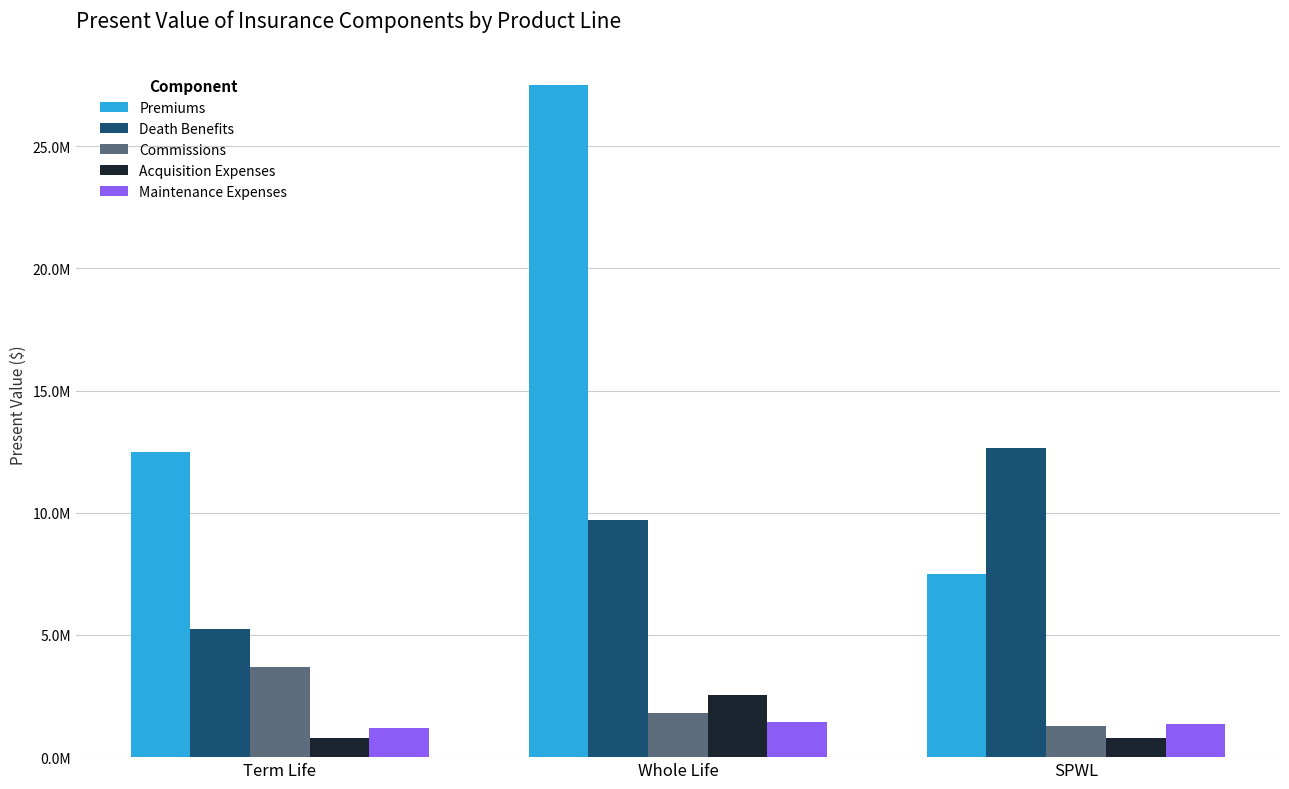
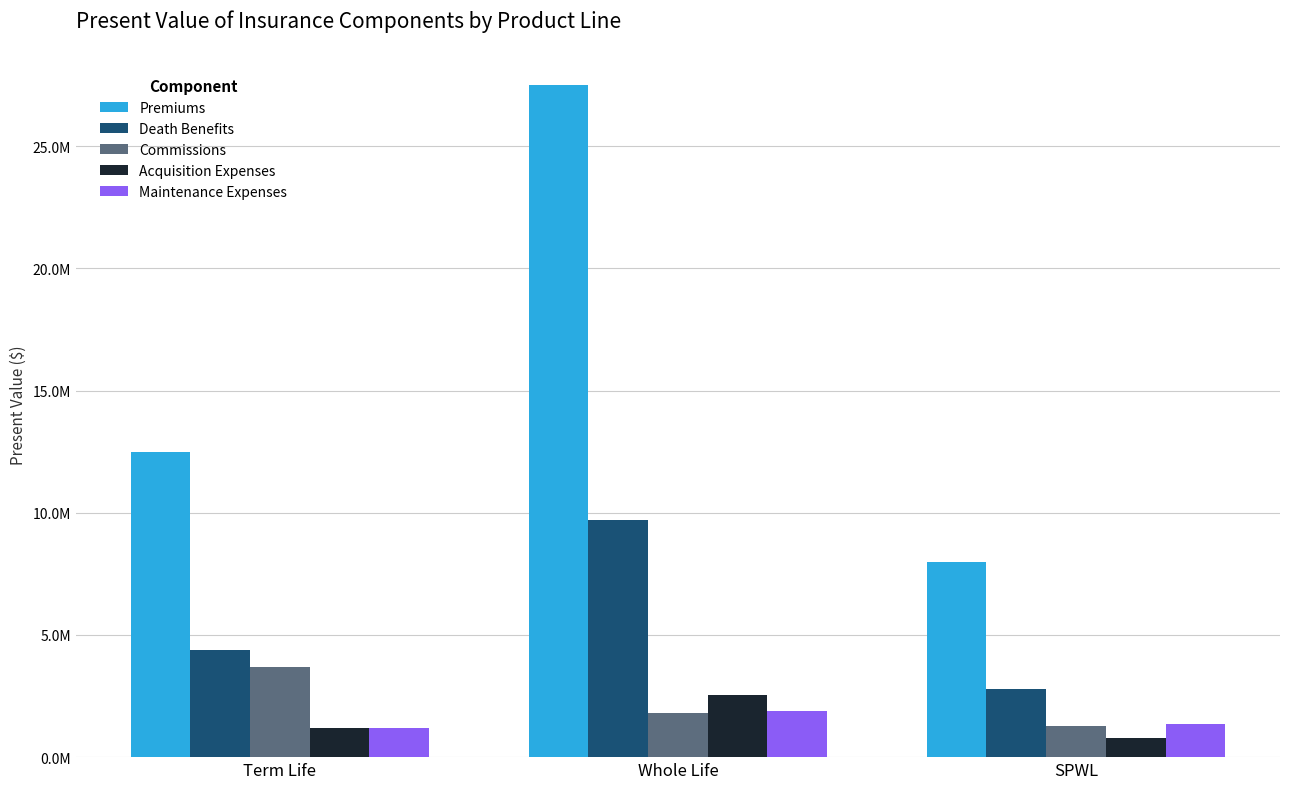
Death Benefits, Term Life: 5300000 -> 4400000
Acquisition Expenses, Term Life: 800000 -> 1200000
Maintenance Expenses, Whole Life: 1400000 -> 1900000
Premiums, SPWL: 7500000 -> 8000000
Death Benefits, SPWL: 12700000 -> 2800000
